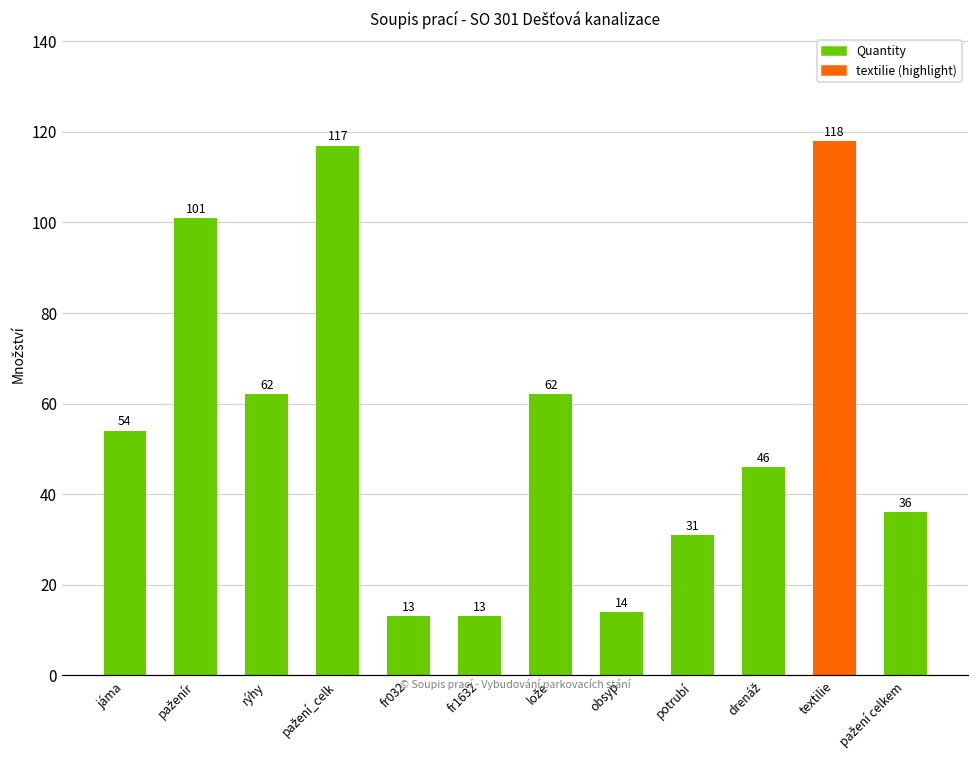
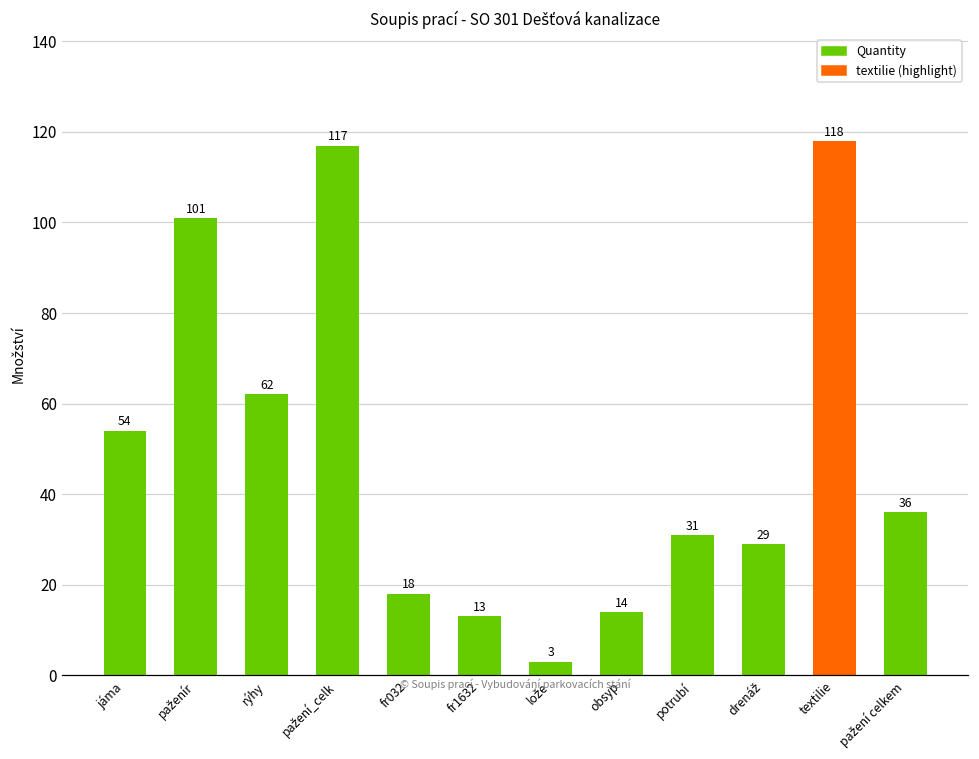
fr032: 13 -> 18
lože: 62 -> 3
drenáž: 46 -> 29
